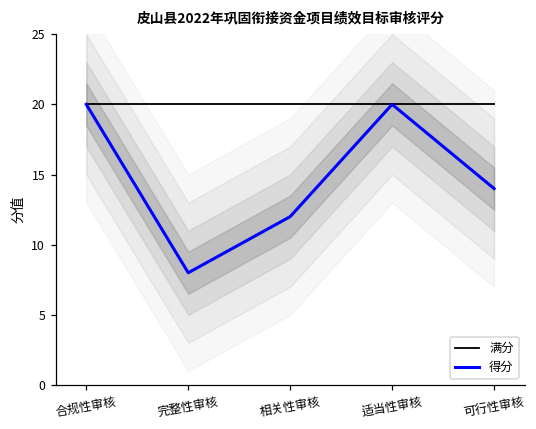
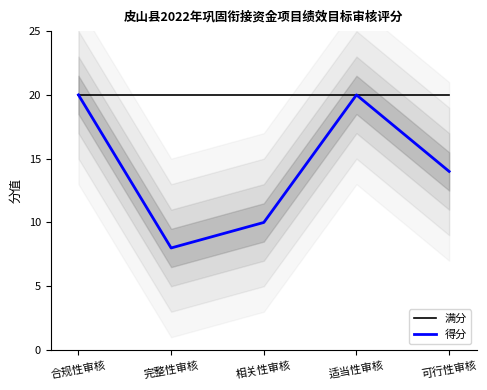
得分, 相关性审核: 12 -> 10
